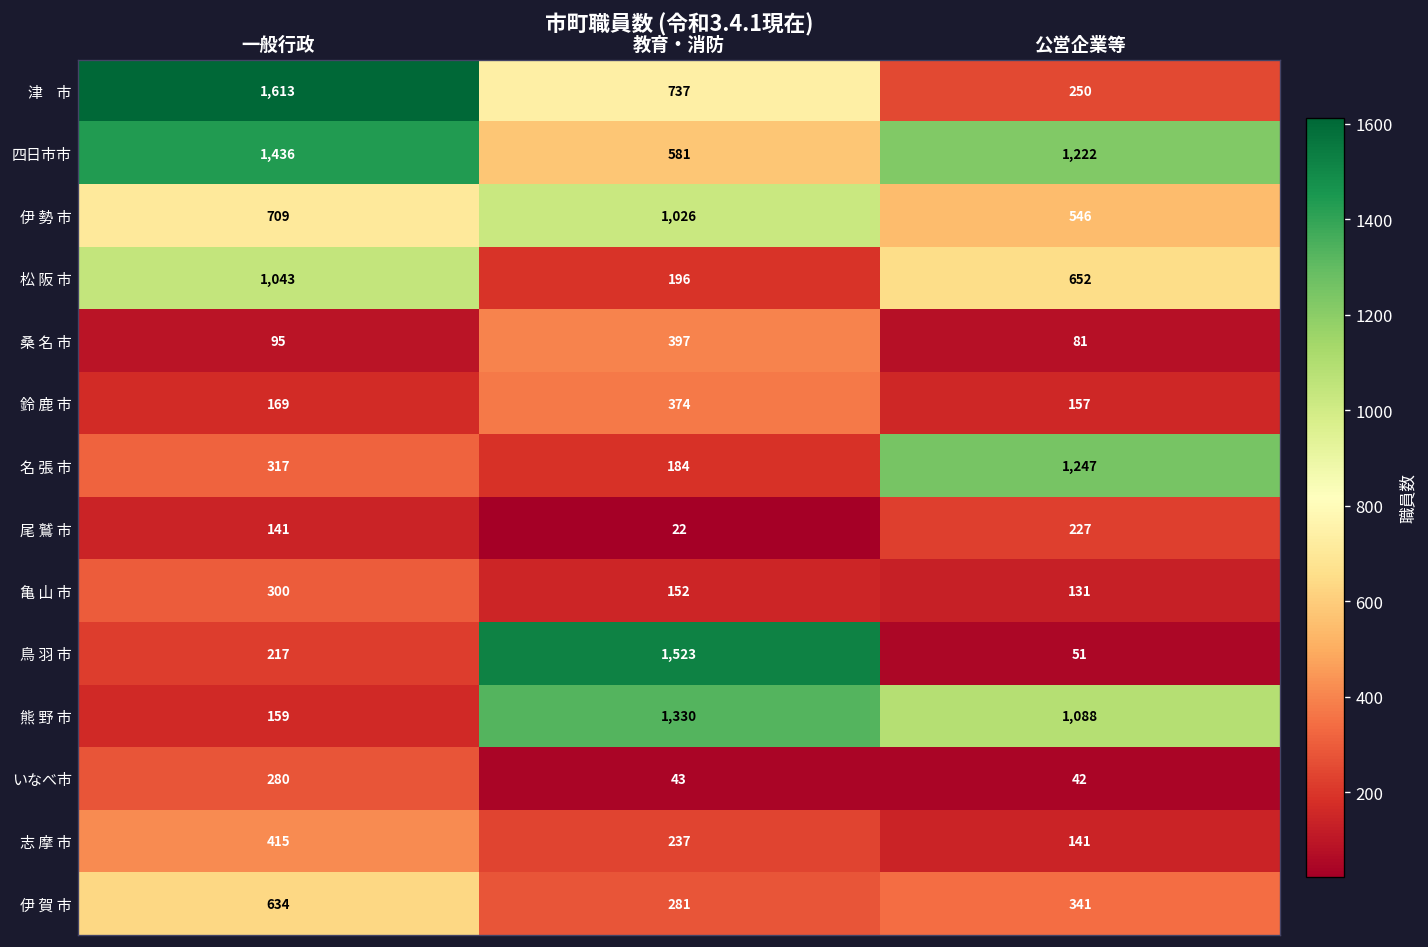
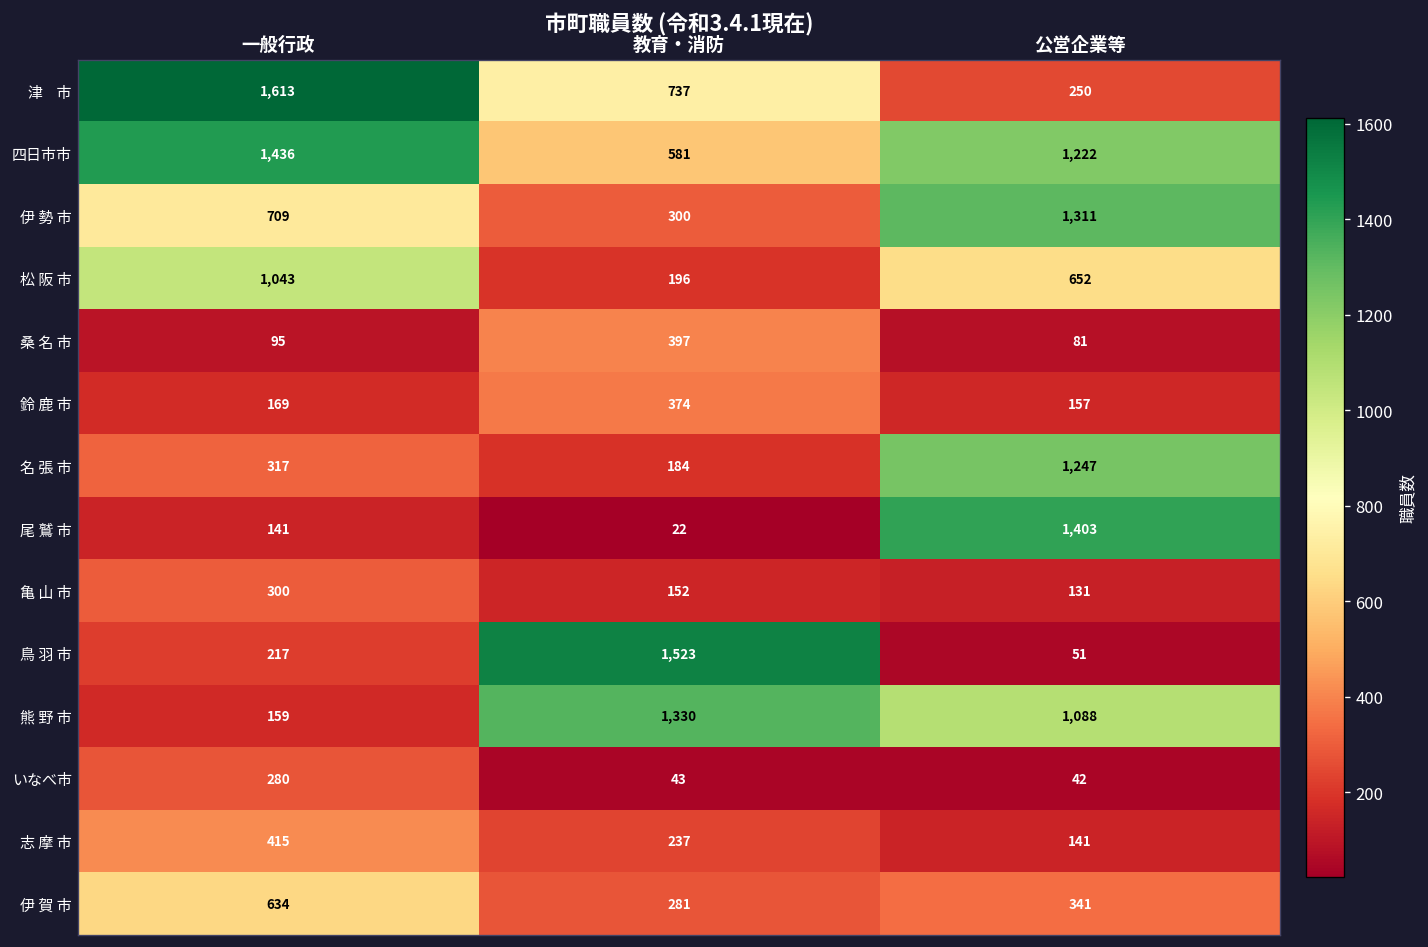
伊 勢 市, 教育・消防: 1,026 -> 300
伊 勢 市, 公営企業等: 546 -> 1,311
尾 鷲 市, 公営企業等: 227 -> 1,403
